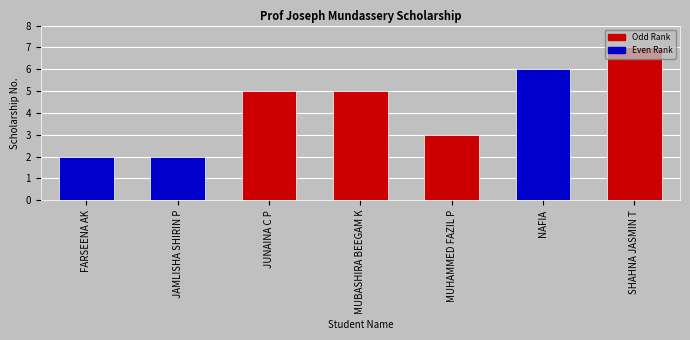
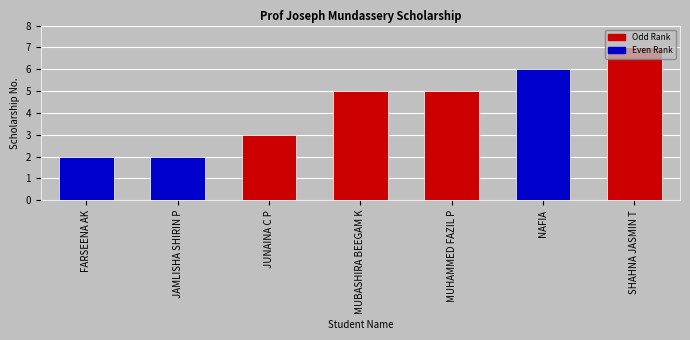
JUNAINA C P: 5 -> 3
MUHAMMED FAZIL P: 3 -> 5
